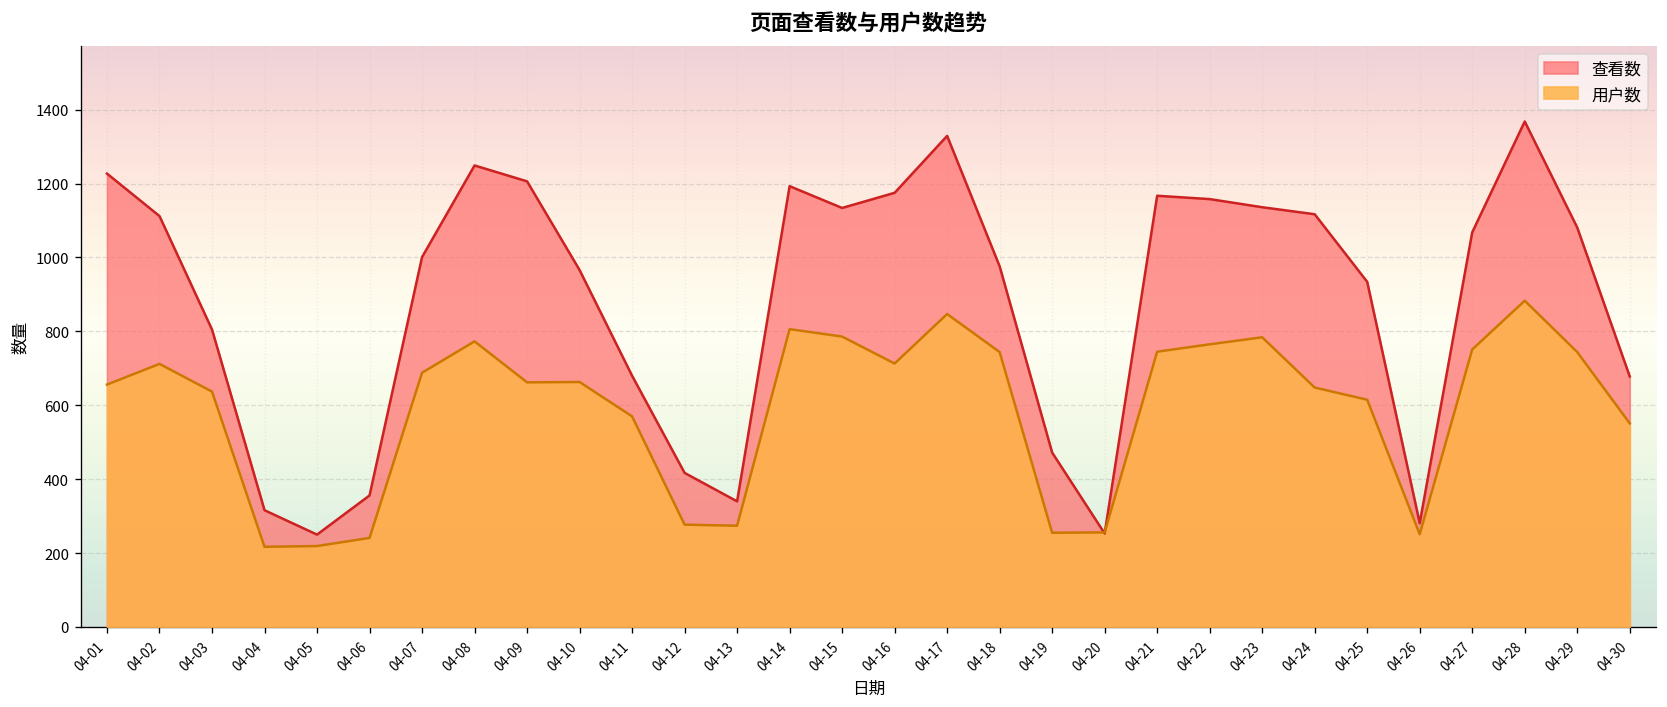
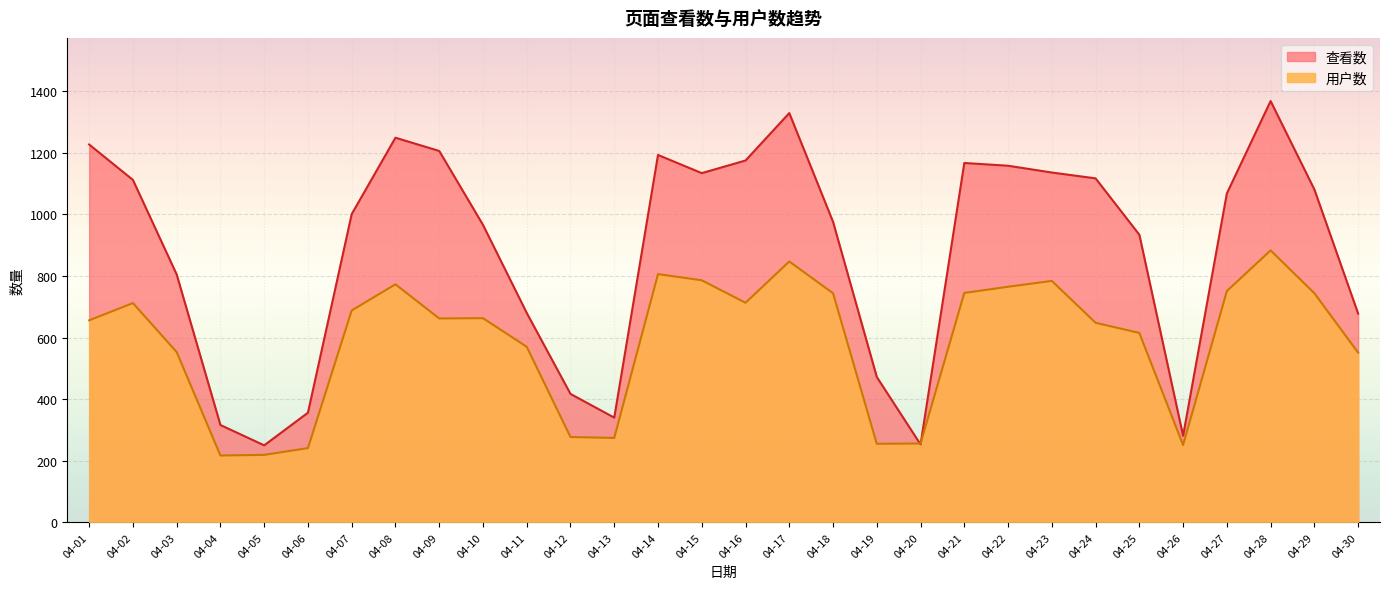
用户数, 04-03: 640 -> 550
